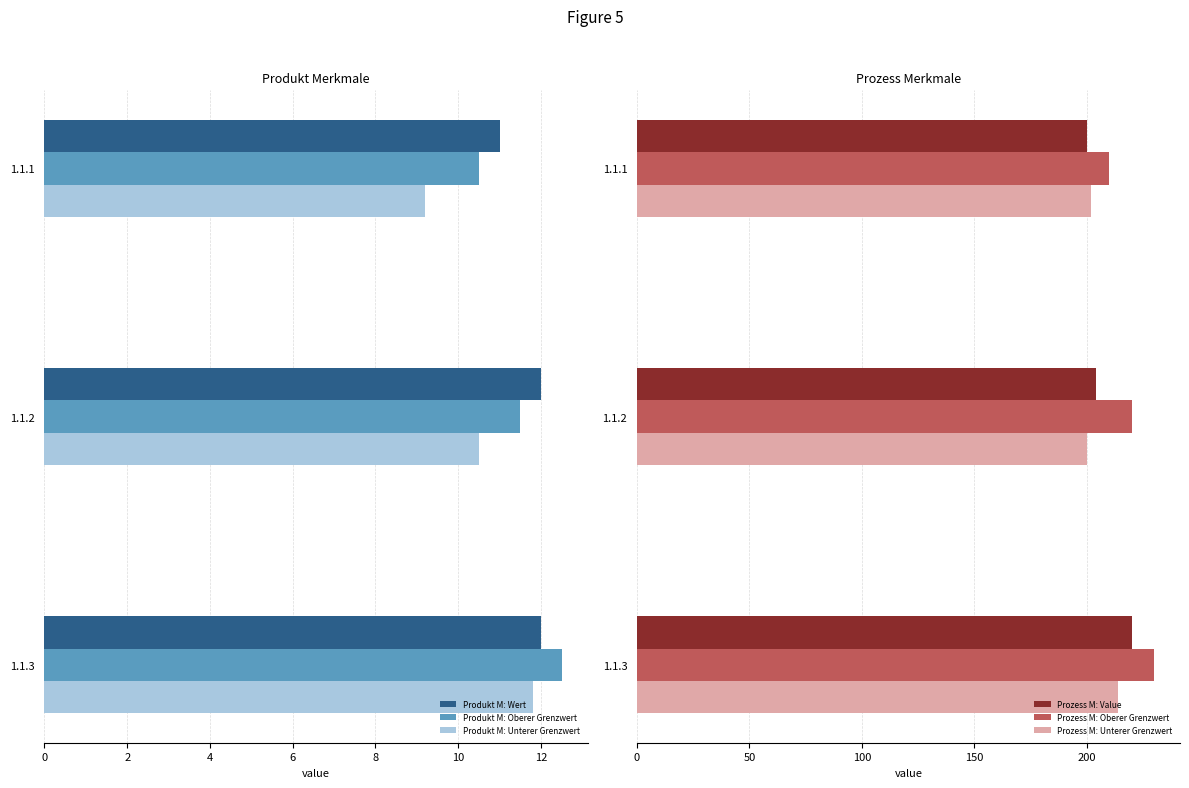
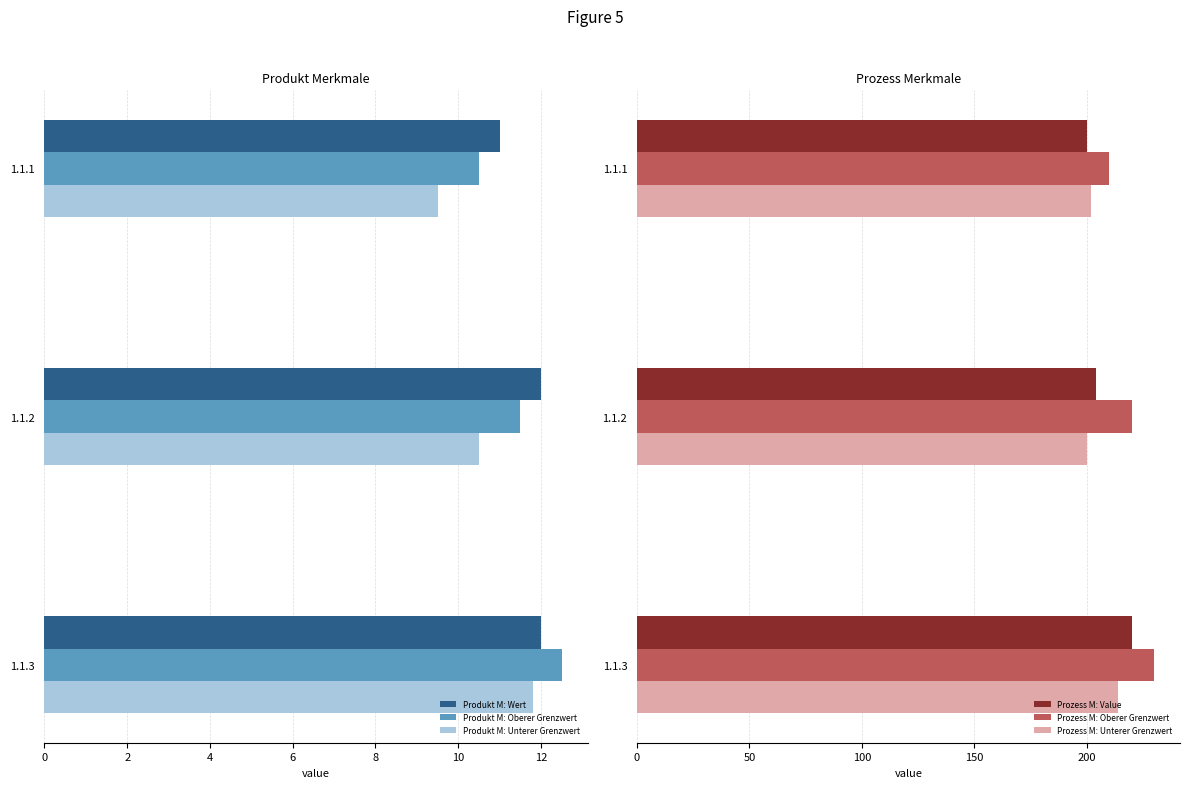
Produkt Merkmale, Produkt M: Unterer Grenzwert, 1.1.1: 9.2 -> 9.5
